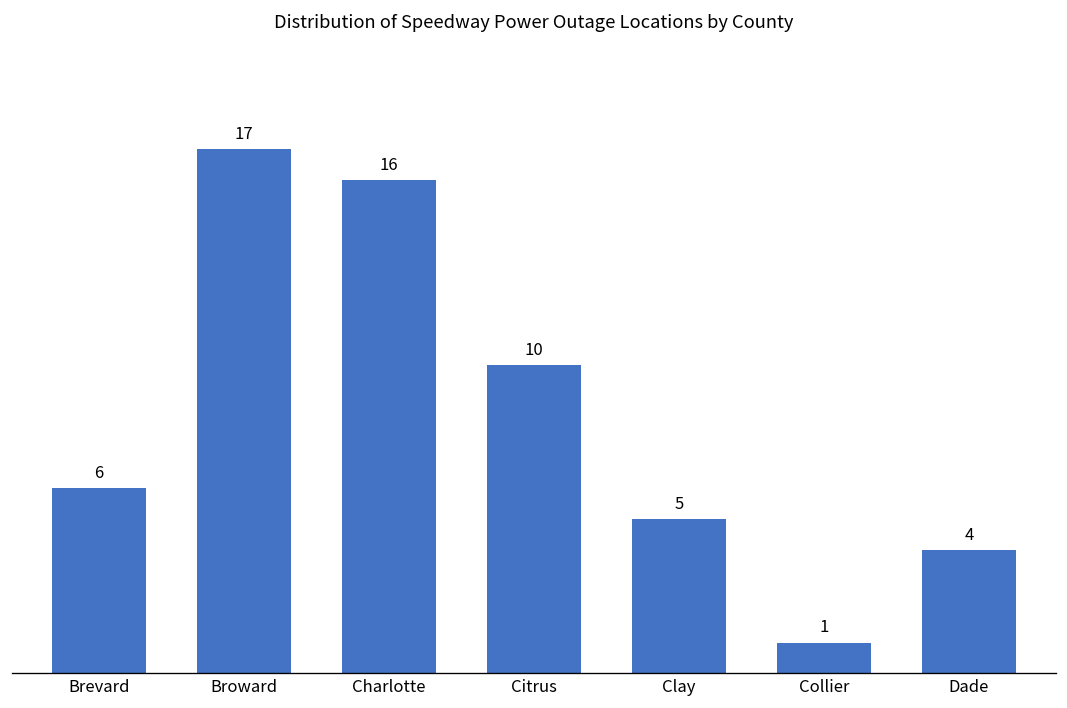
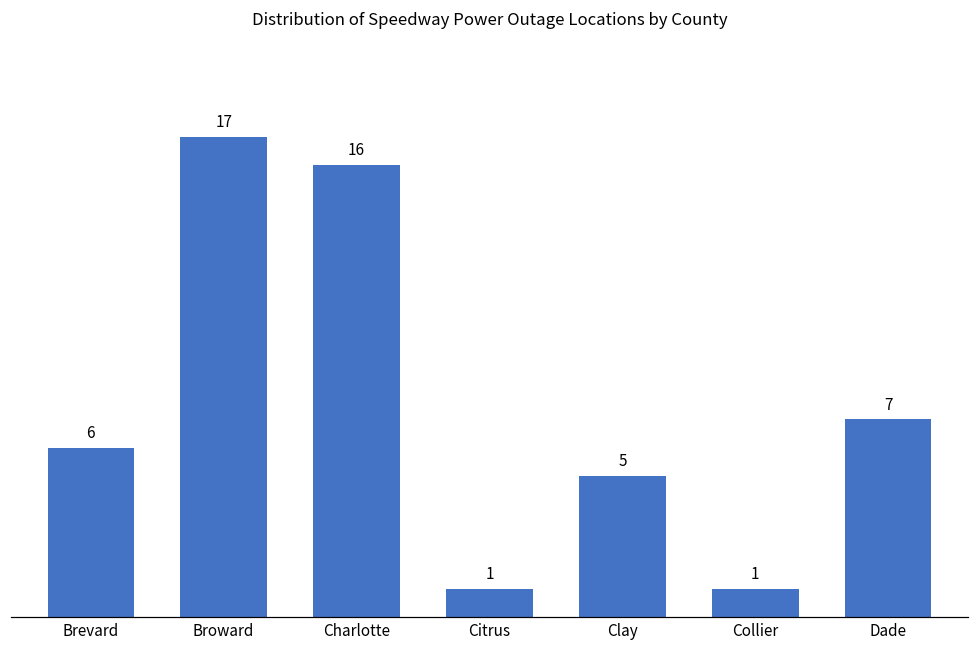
Citrus: 10 -> 1
Dade: 4 -> 7
